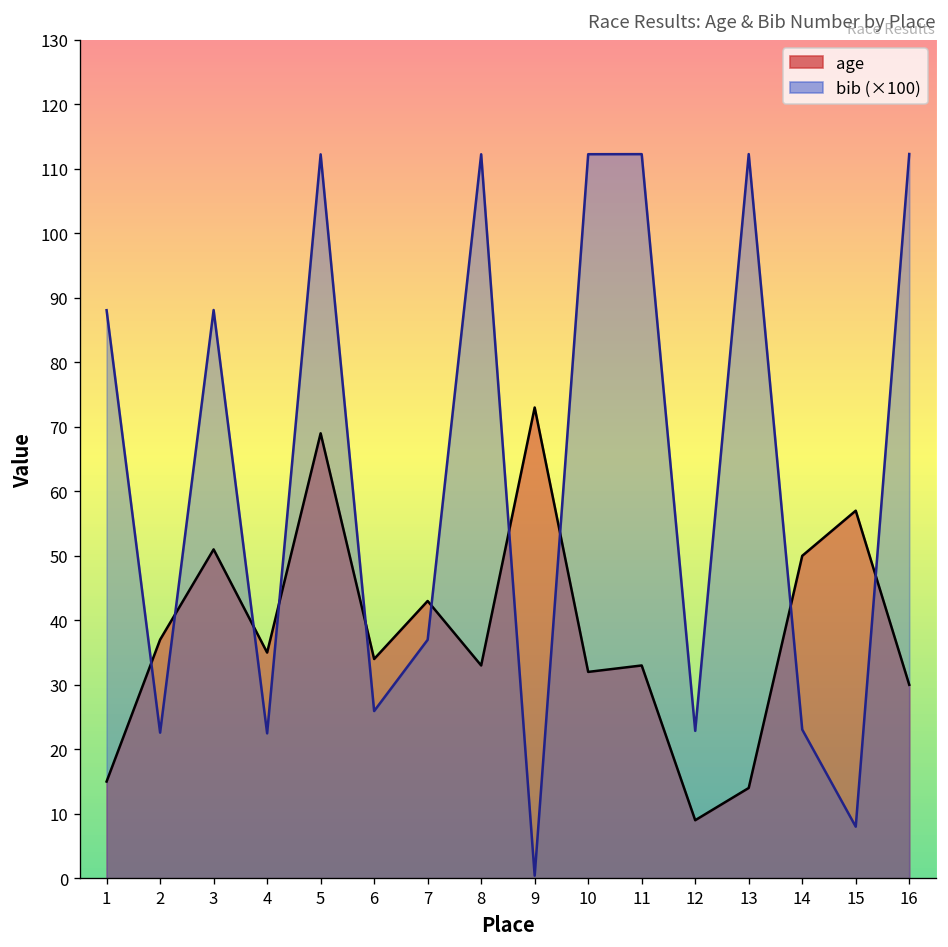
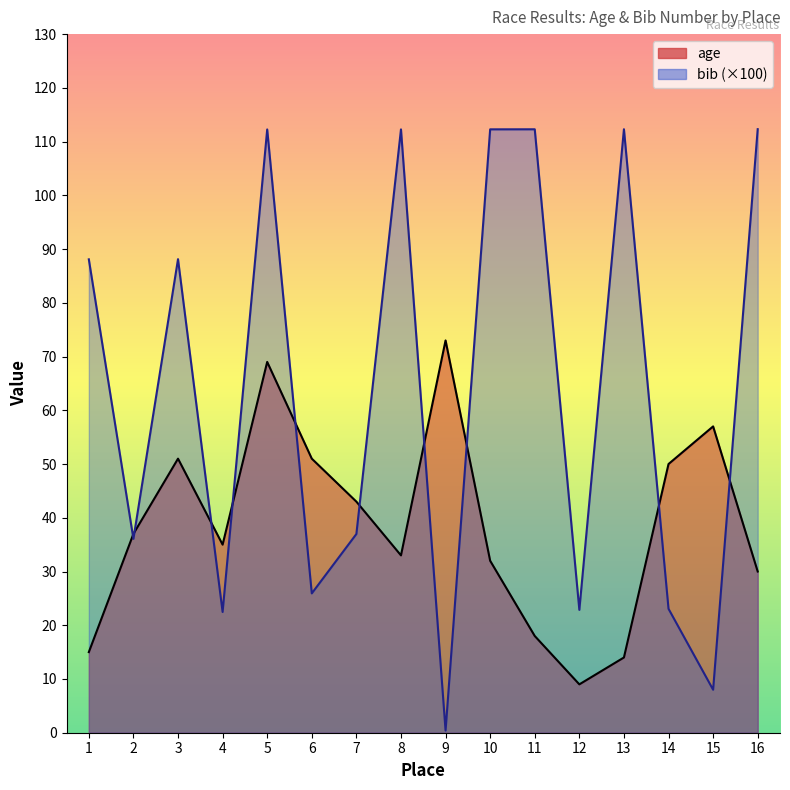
bib (×100), 2: 23 -> 36
age, 6: 34 -> 51
age, 11: 33 -> 18
